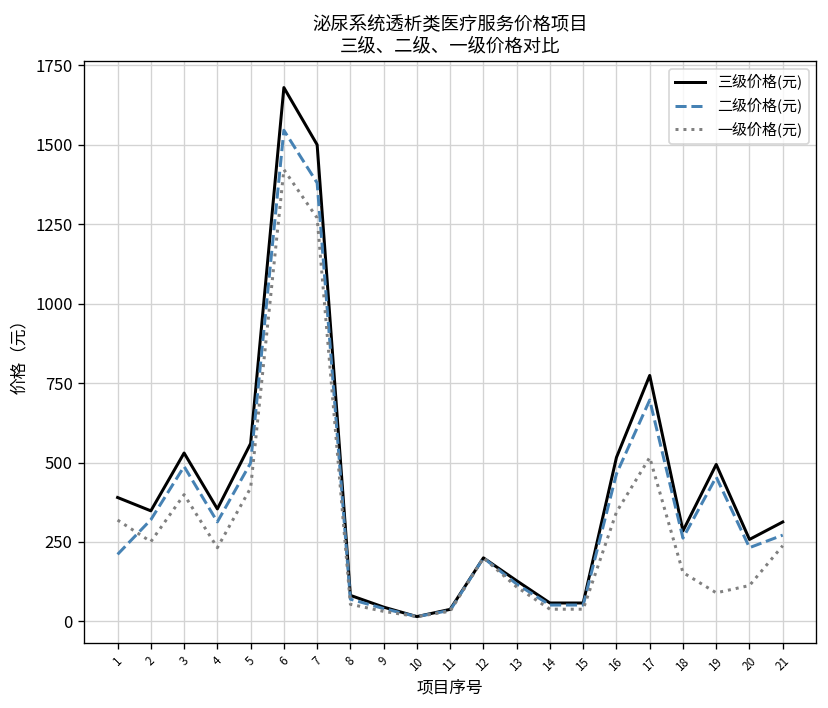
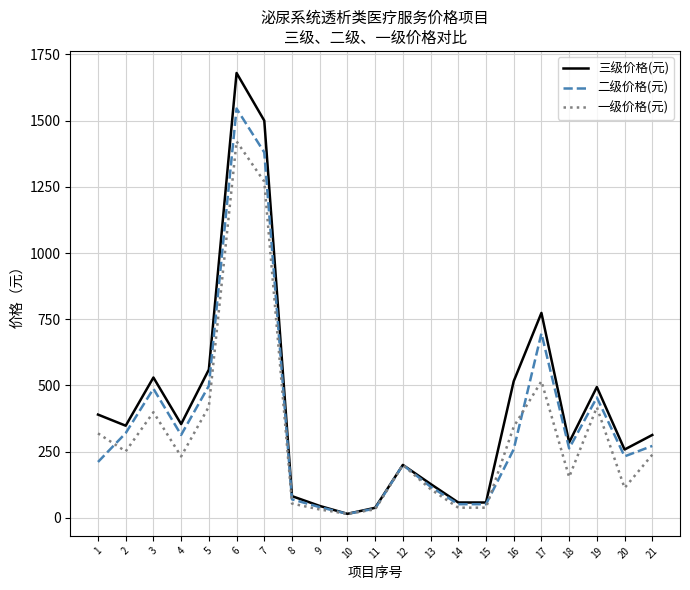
二级价格(元), 16: 460 -> 260
一级价格(元), 19: 90 -> 420
